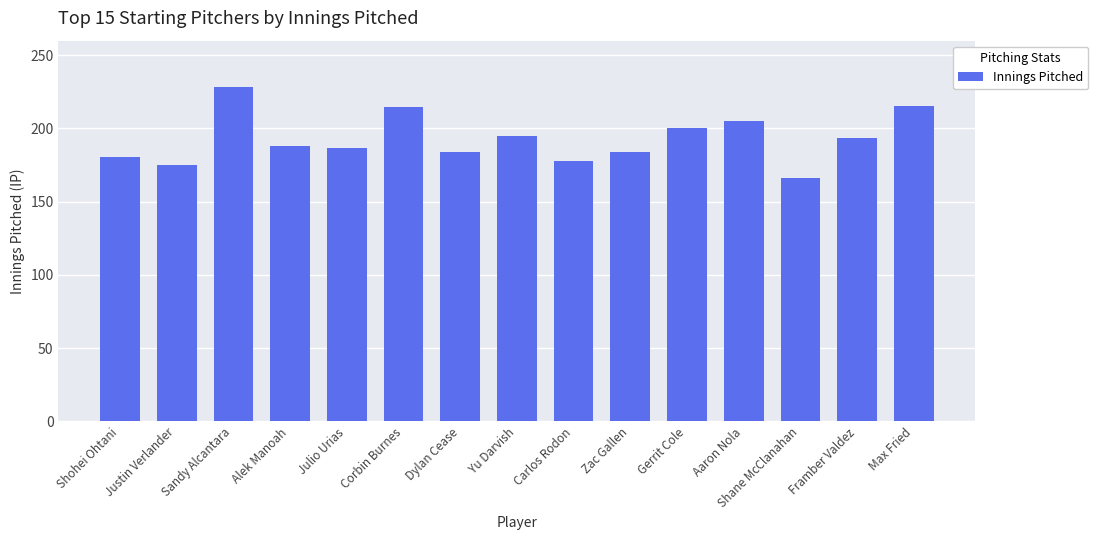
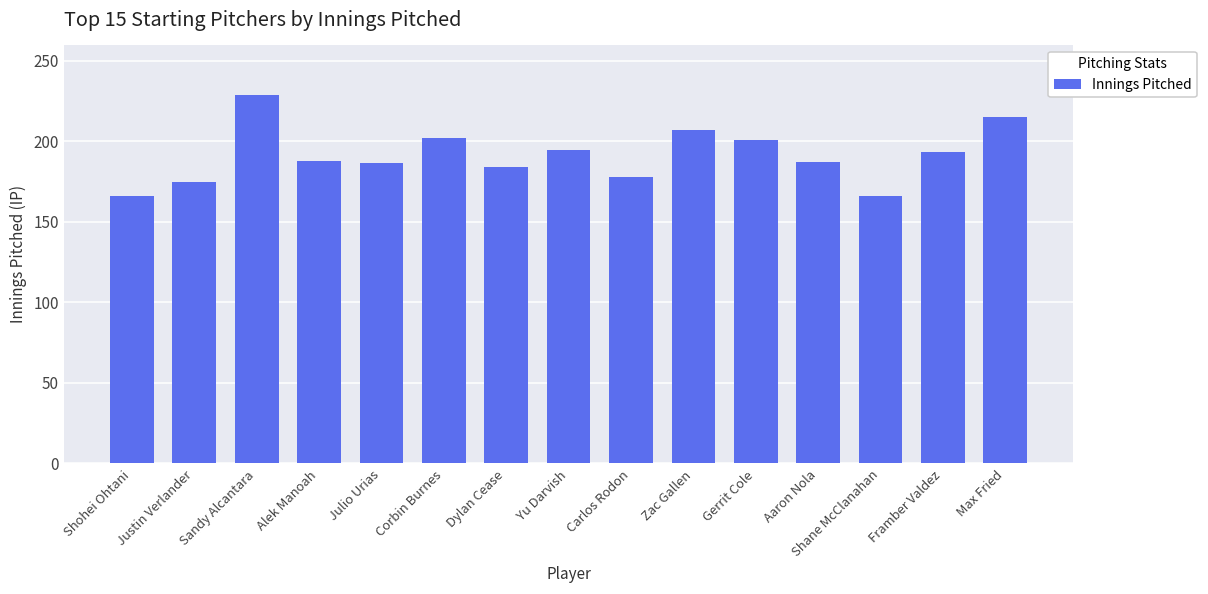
Shohei Ohtani: 181 -> 166
Corbin Burnes: 215 -> 202
Zac Gallen: 184 -> 207
Aaron Nola: 205 -> 187
